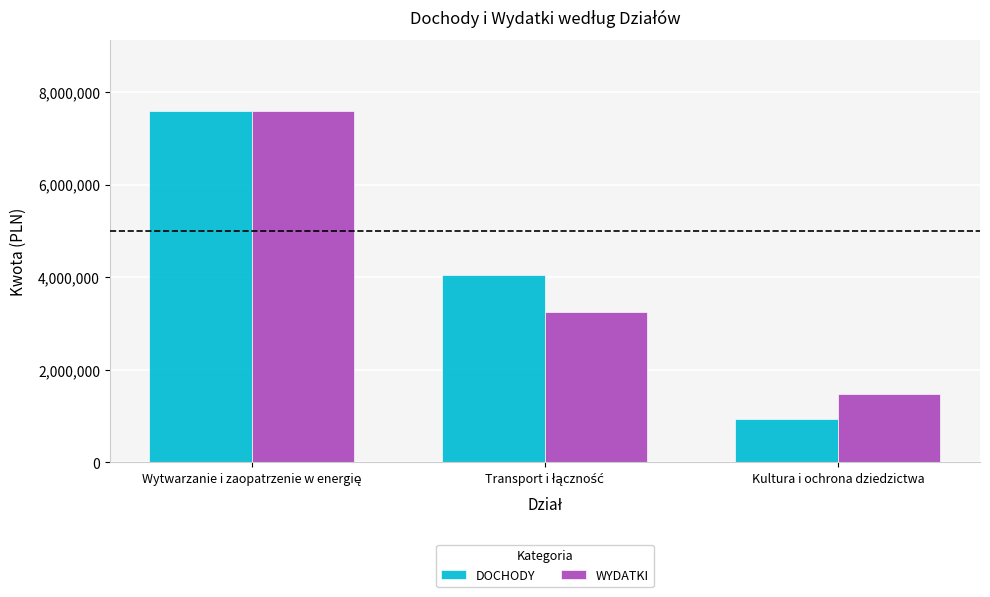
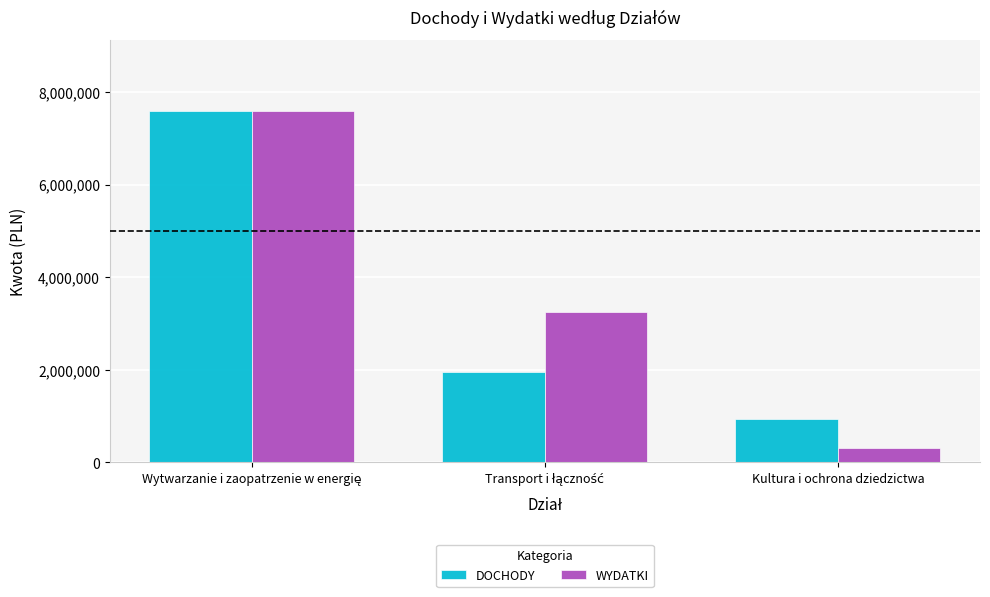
DOCHODY, Transport i łączność: 4,100,000 -> 2,000,000
WYDATKI, Kultura i ochrona dziedzictwa: 1,500,000 -> 300,000
